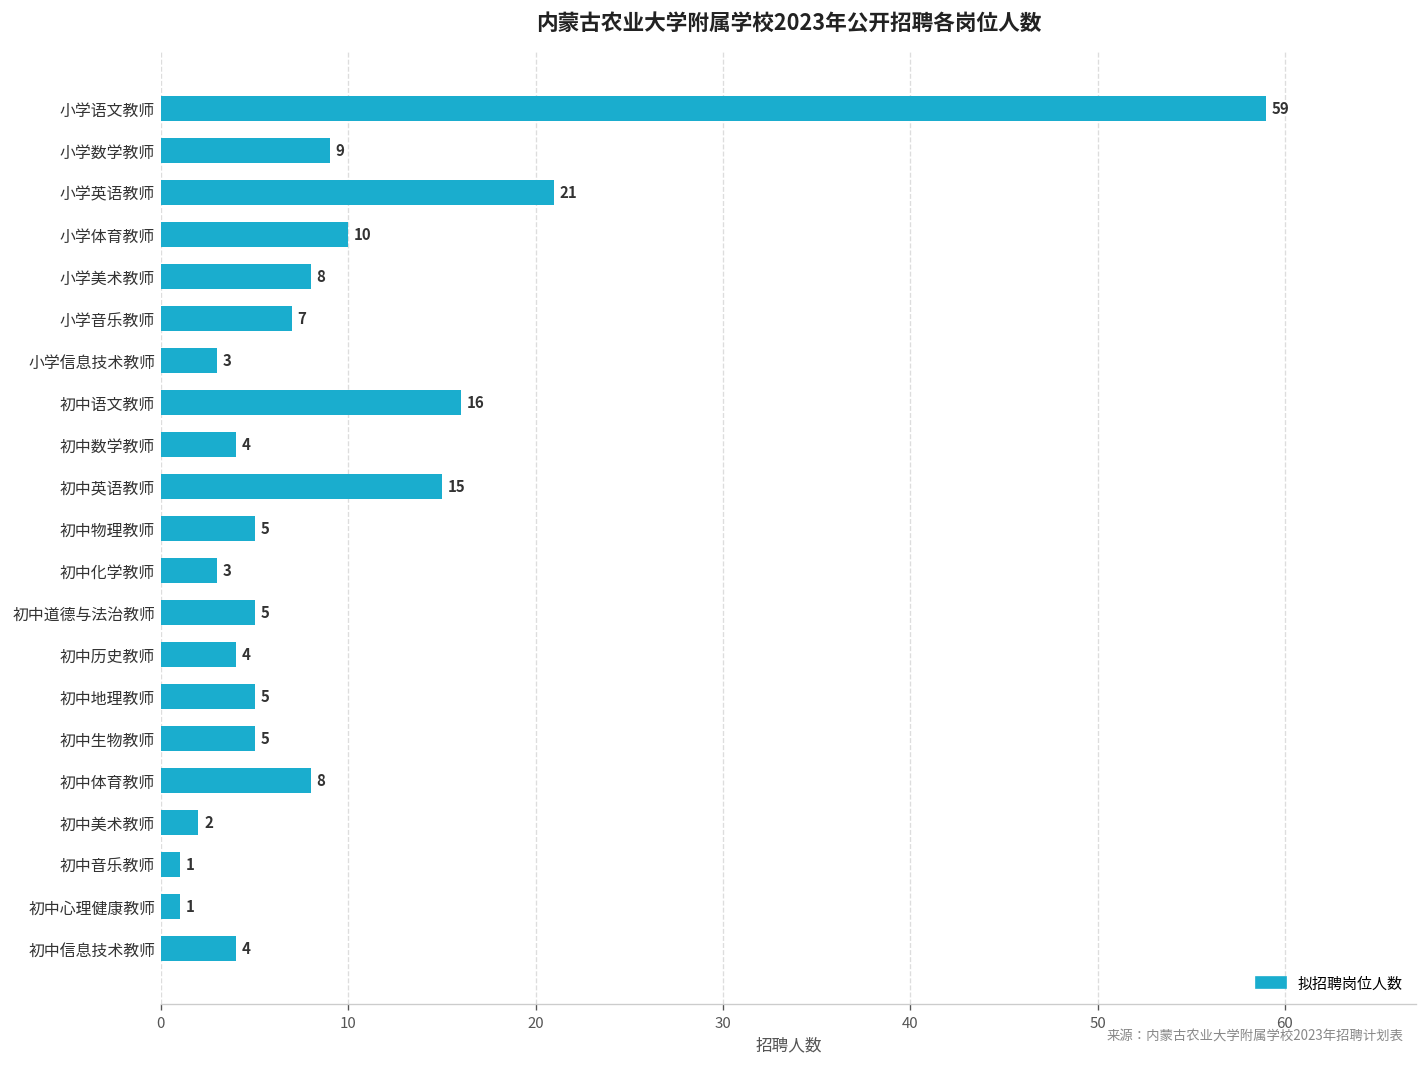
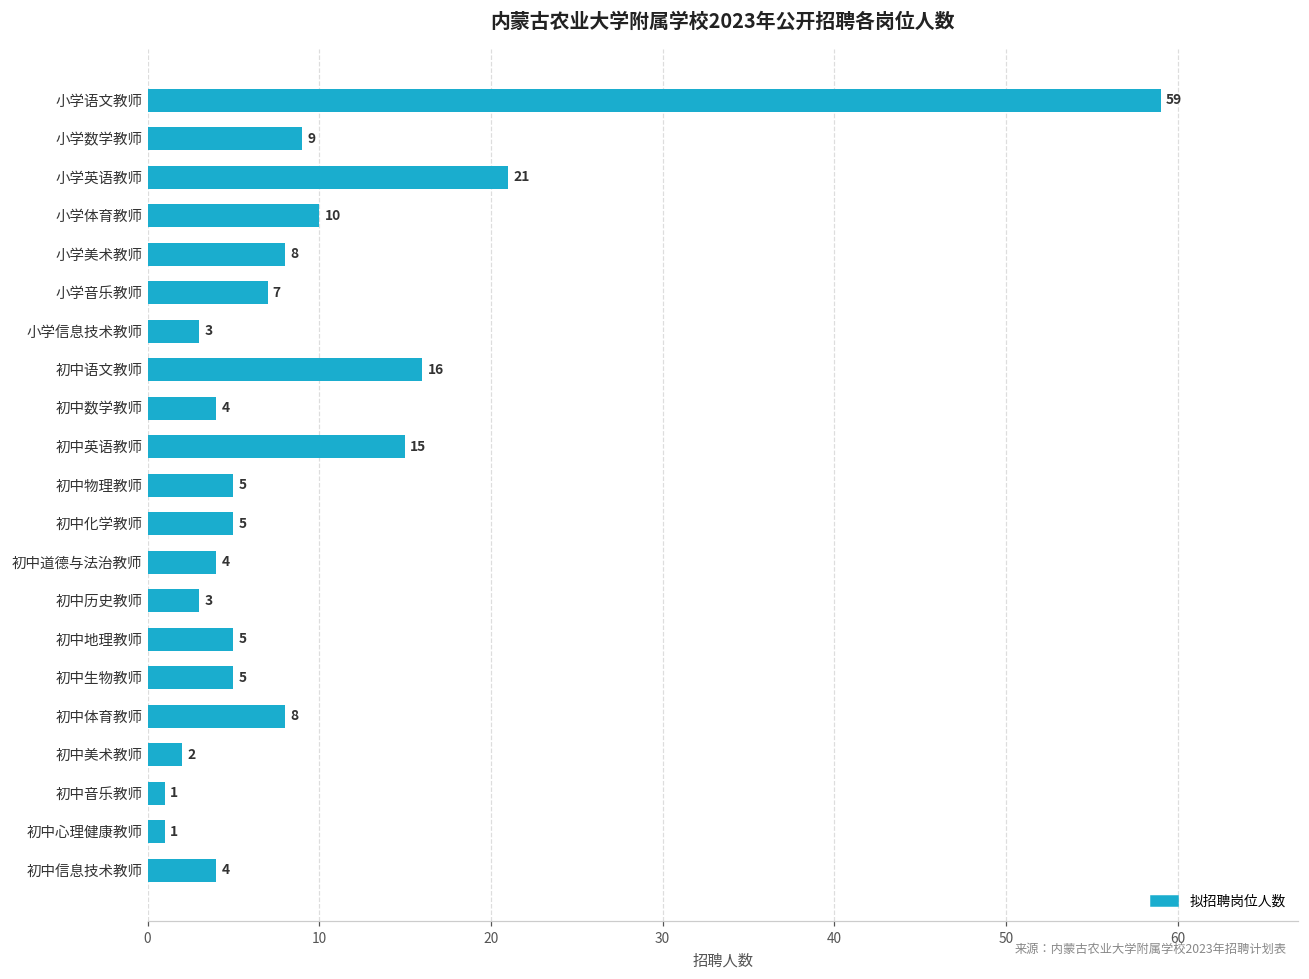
初中化学教师: 3 -> 5
初中道德与法治教师: 5 -> 4
初中历史教师: 4 -> 3
